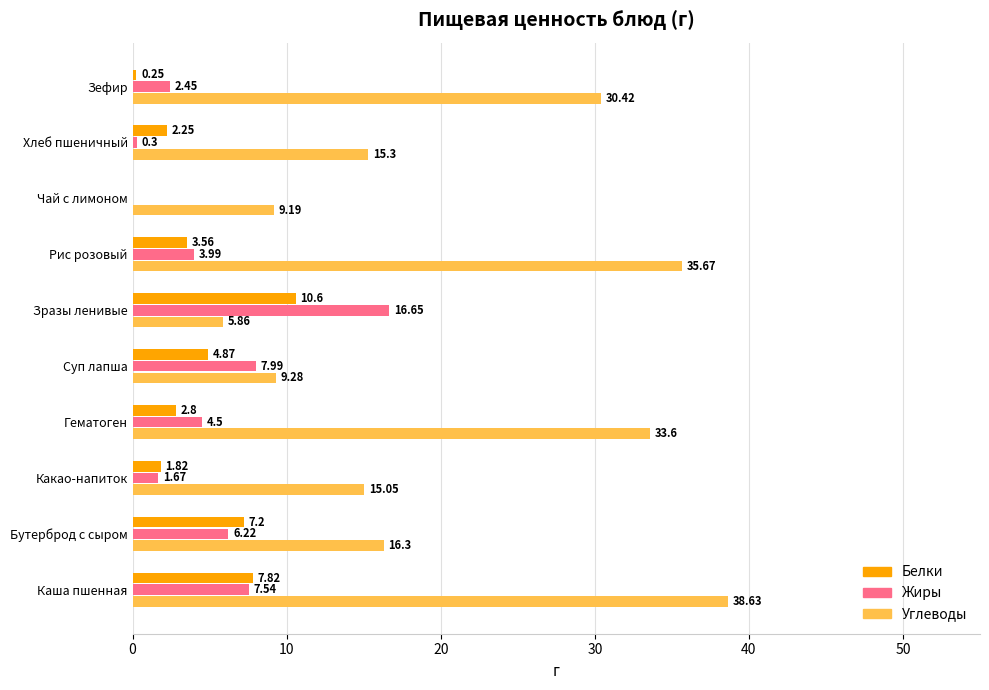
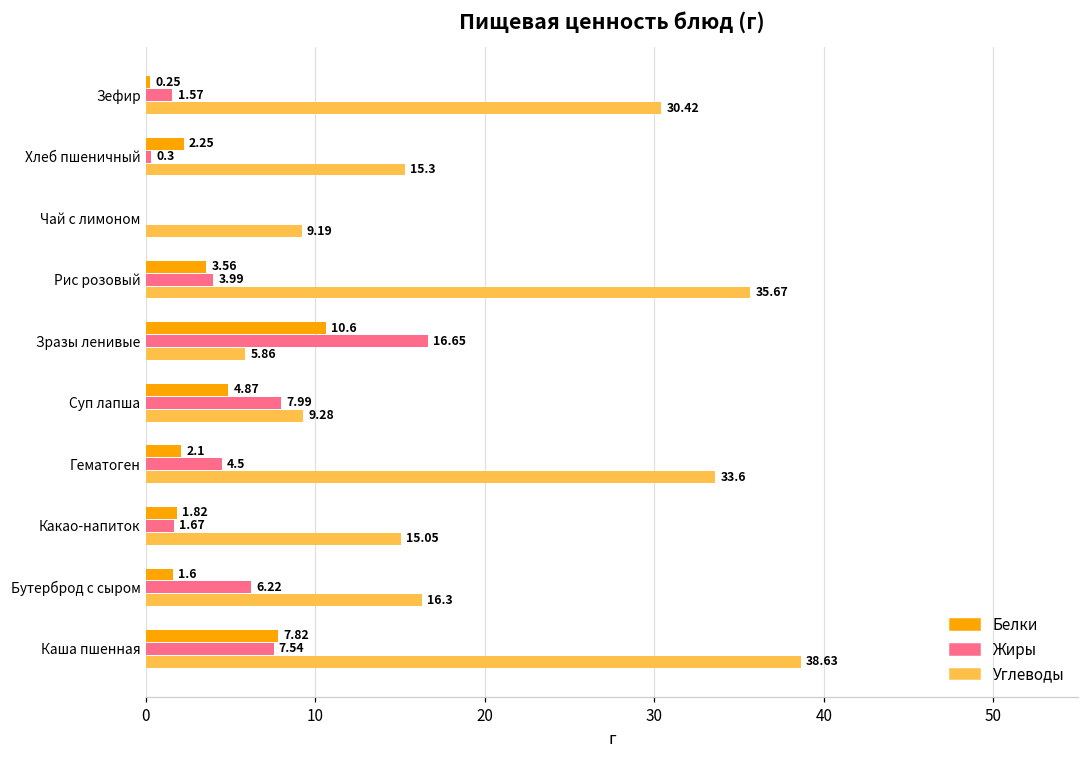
Жиры, Зефир: 2.45 -> 1.57
Белки, Гематоген: 2.8 -> 2.1
Белки, Бутерброд с сыром: 7.2 -> 1.6
